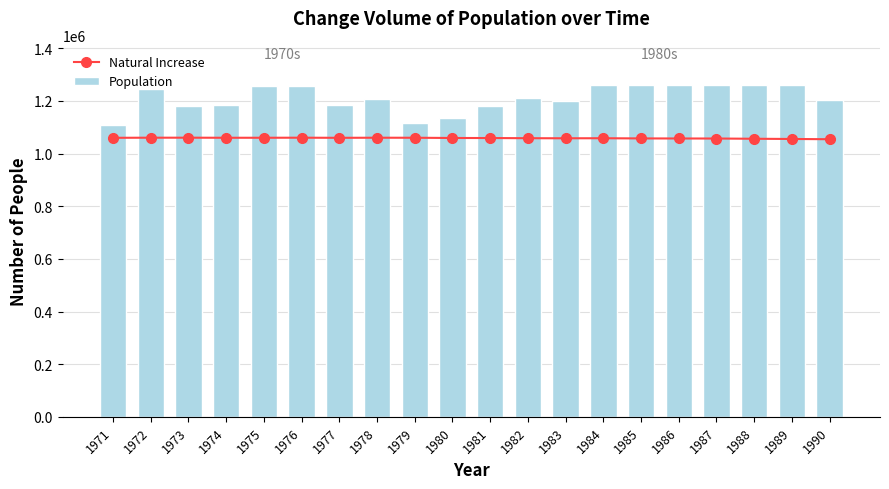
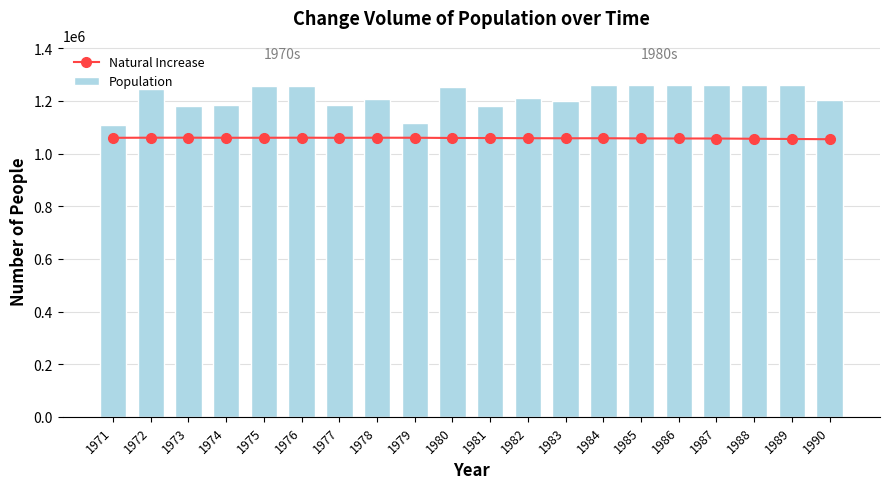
Population, 1980: 1140000 -> 1250000
